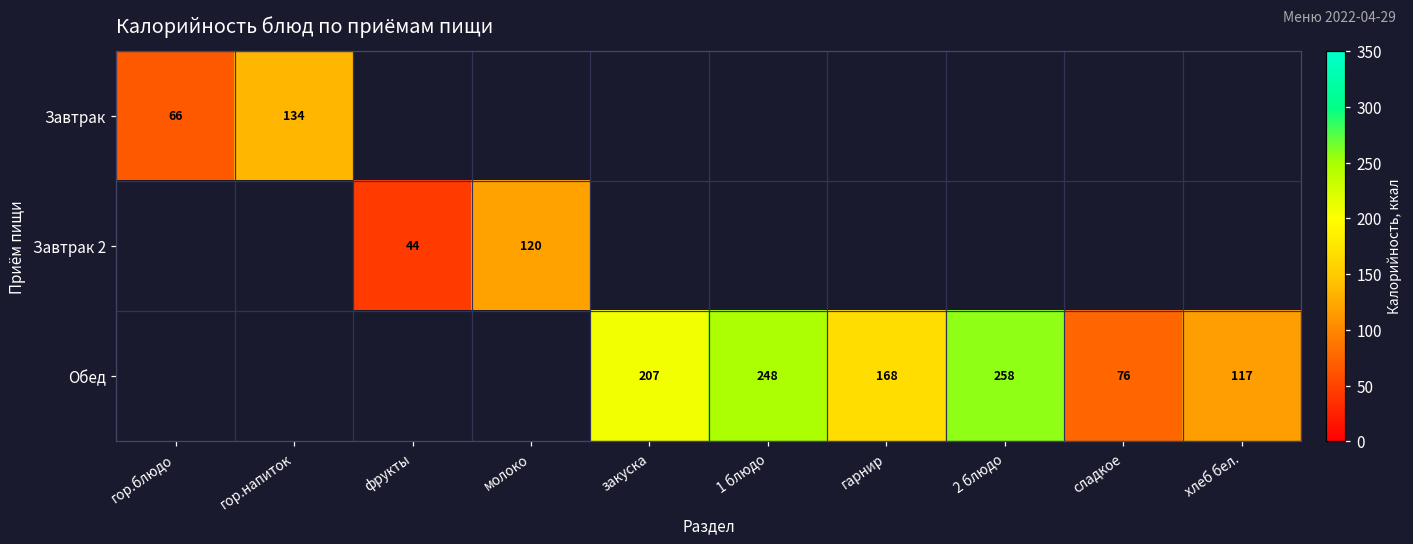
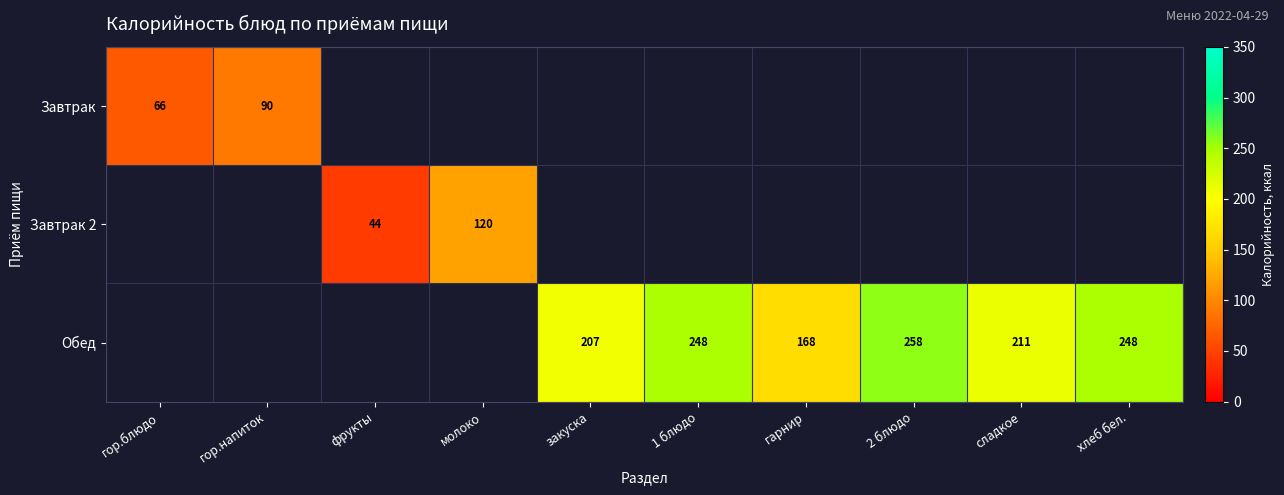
Завтрак, гор.напиток: 134 -> 90
Обед, сладкое: 76 -> 211
Обед, хлеб бел.: 117 -> 248
